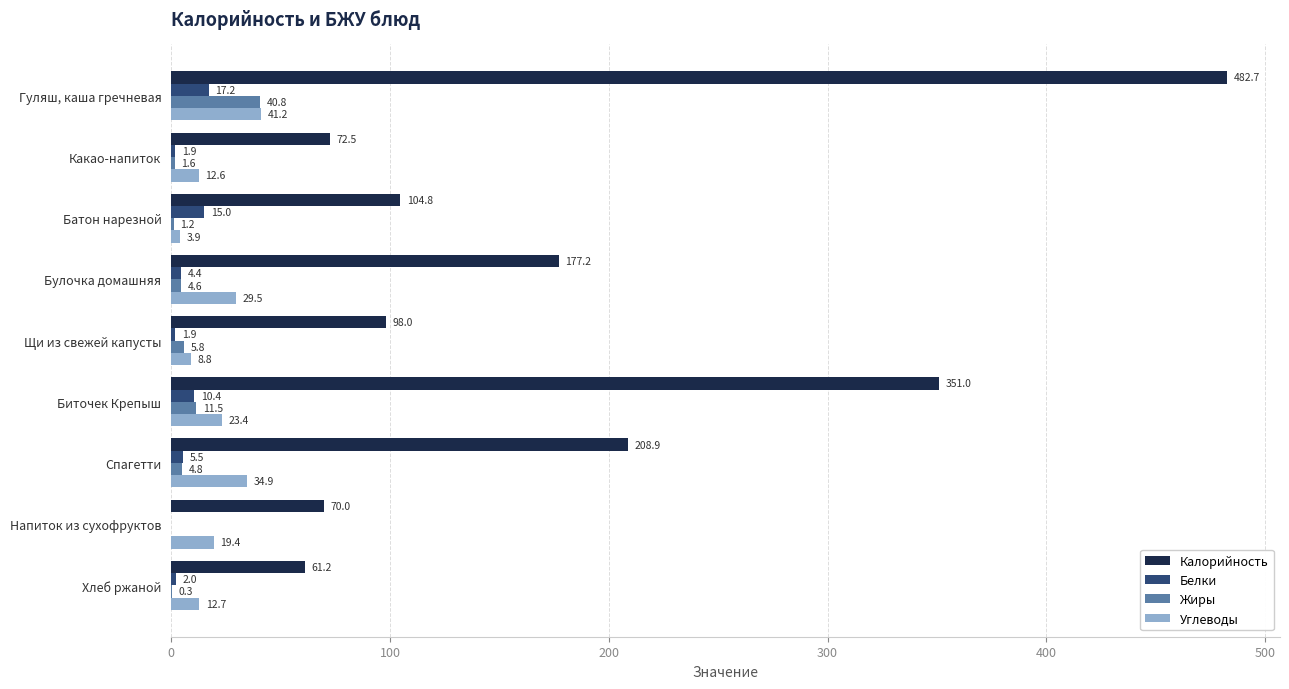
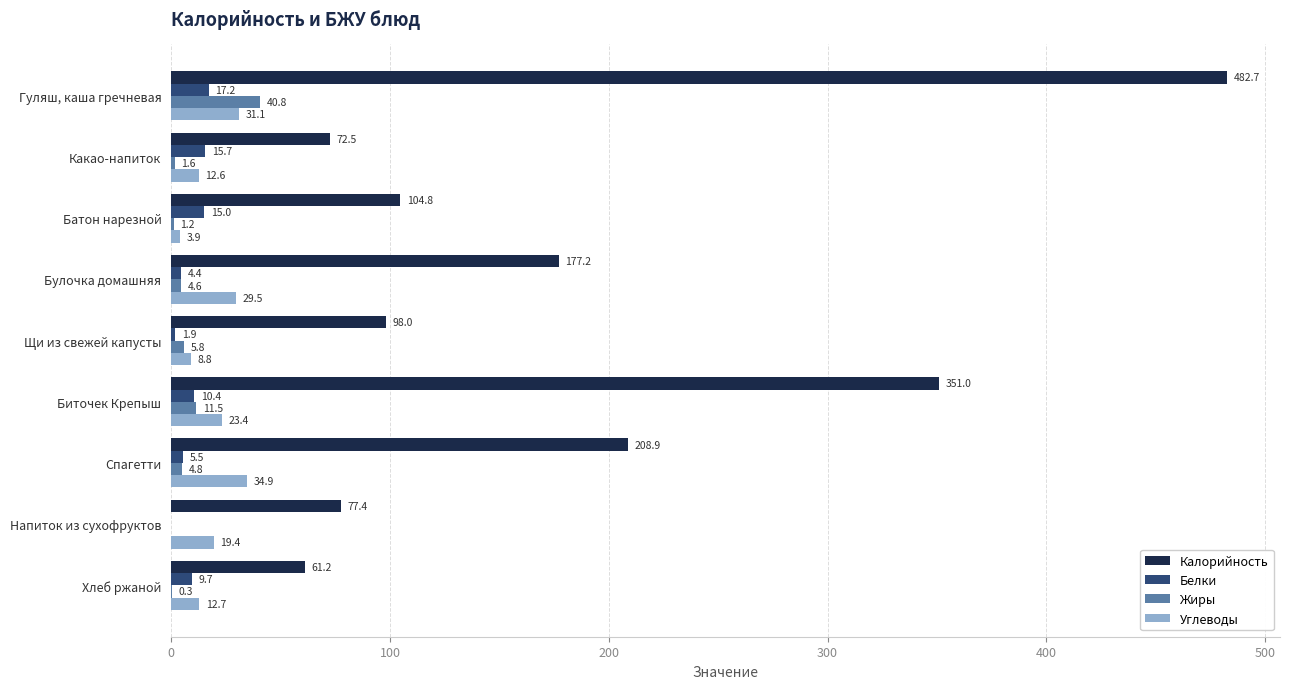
Углеводы, Гуляш, каша гречневая: 41.2 -> 31.1
Белки, Какао-напиток: 1.9 -> 15.7
Калорийность, Напиток из сухофруктов: 70.0 -> 77.4
Белки, Хлеб ржаной: 2.0 -> 9.7
